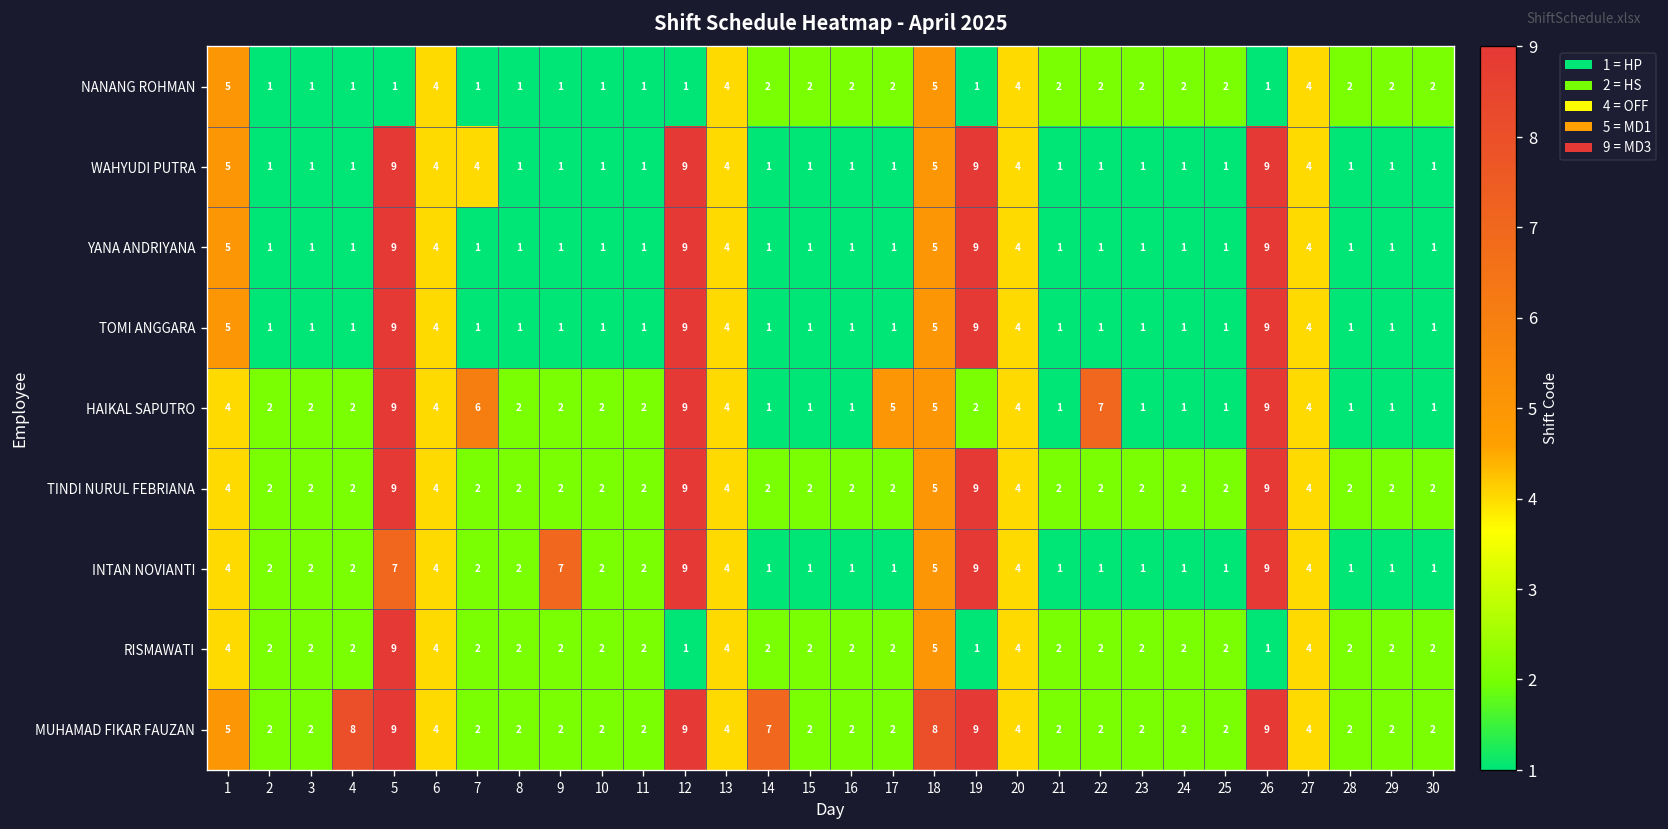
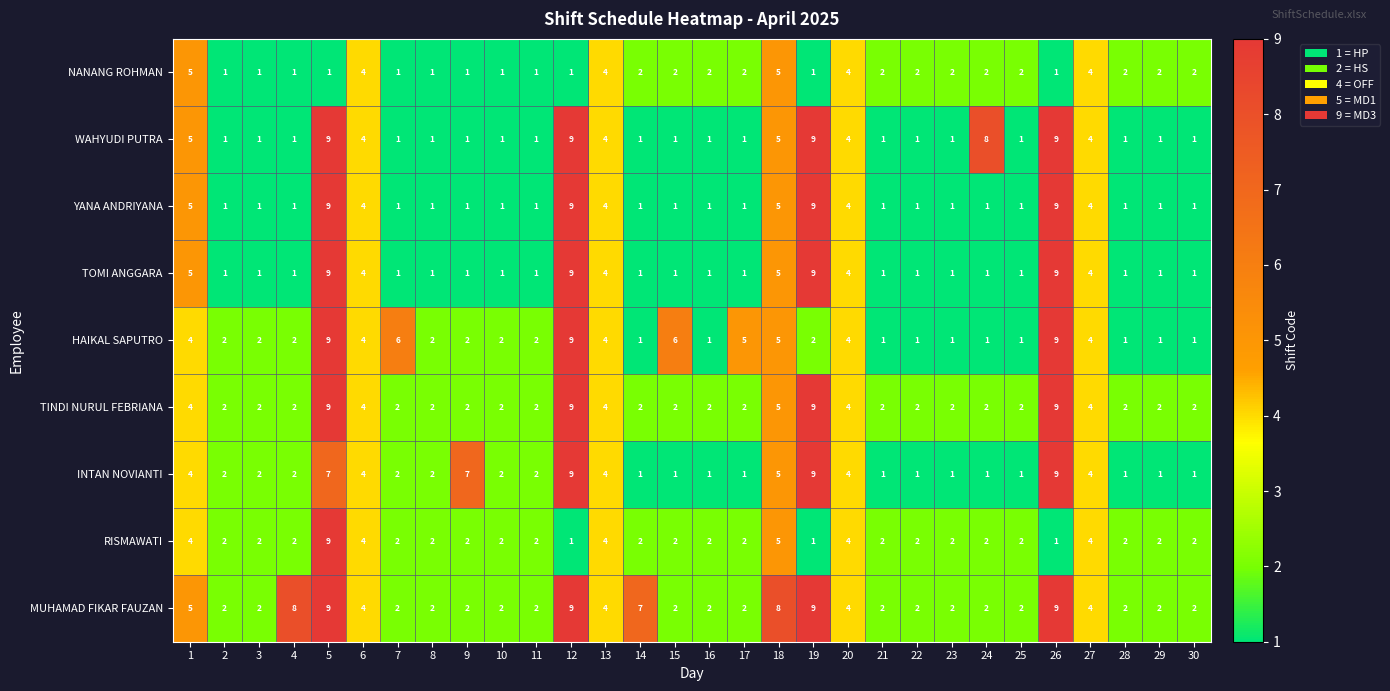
WAHYUDI PUTRA, 7: 4 -> 1
WAHYUDI PUTRA, 24: 1 -> 8
HAIKAL SAPUTRO, 15: 1 -> 6
HAIKAL SAPUTRO, 22: 7 -> 1
